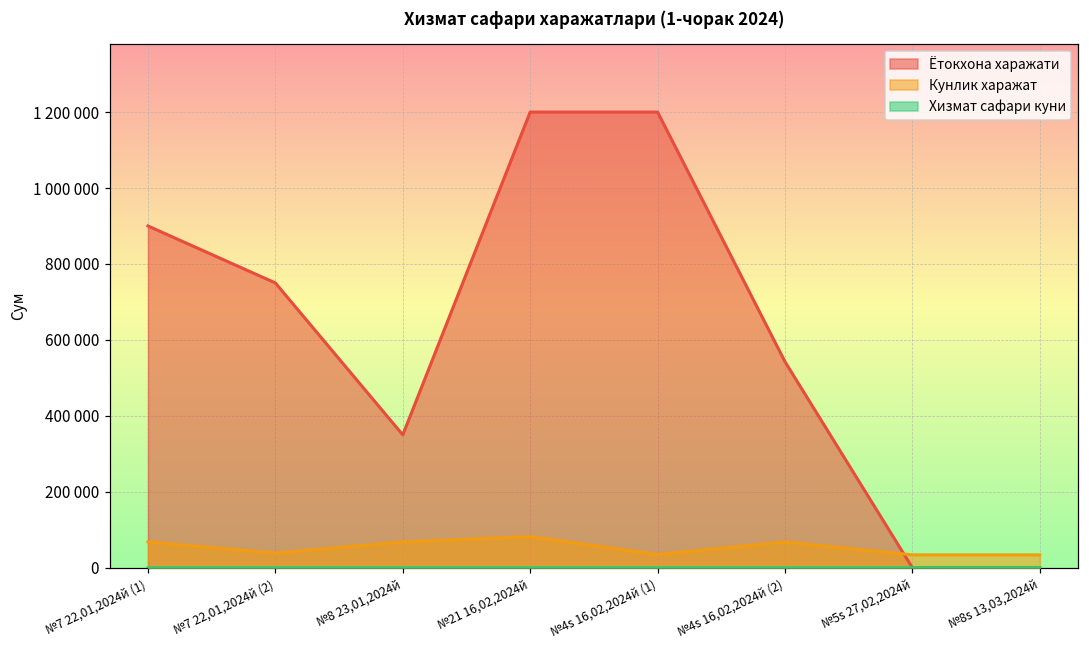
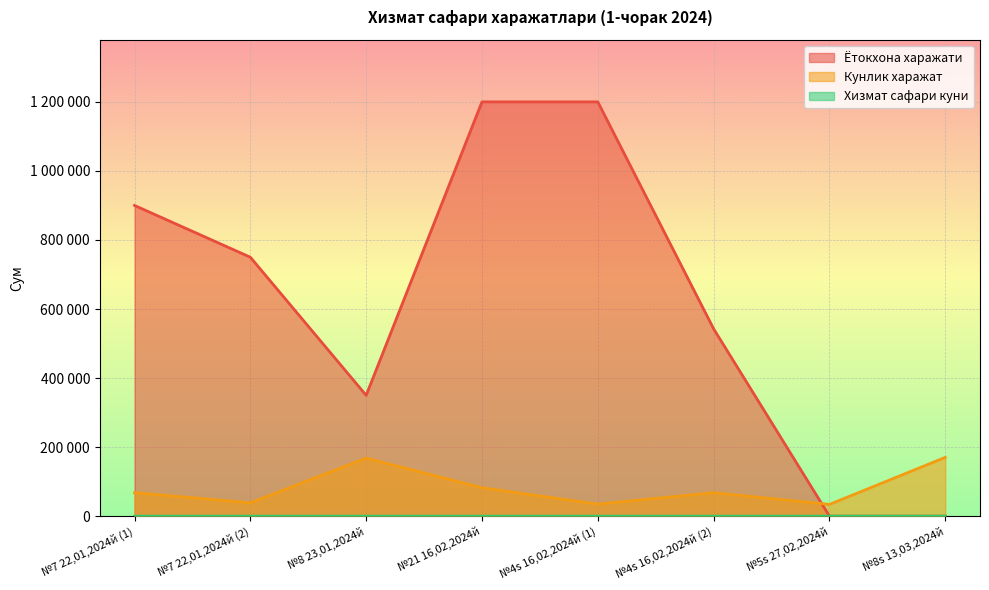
Кунлик харажат, №8 23,01,2024й: 70000 -> 170000
Кунлик харажат, №8s 13,03,2024й: 30000 -> 170000
